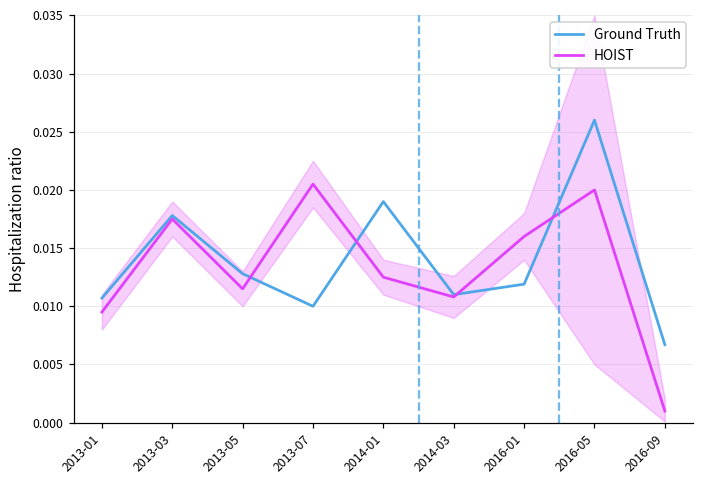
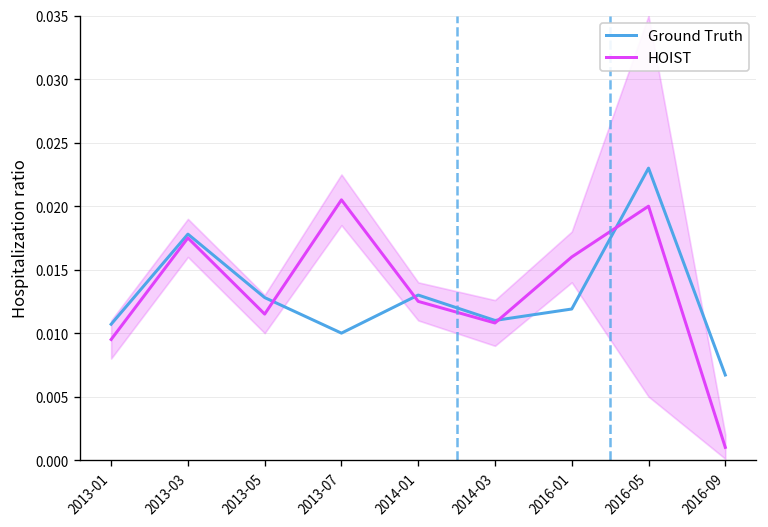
Ground Truth, 2014-01: 0.019 -> 0.013
Ground Truth, 2016-05: 0.026 -> 0.023
